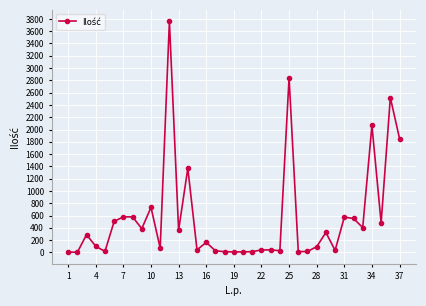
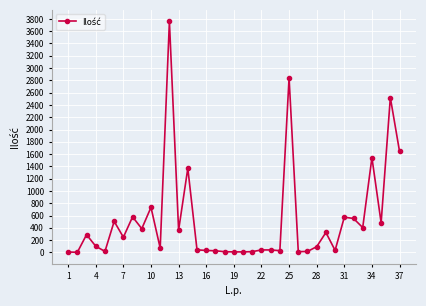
7: 600 -> 200
16: 200 -> 0
34: 2100 -> 1500
37: 1900 -> 1600
